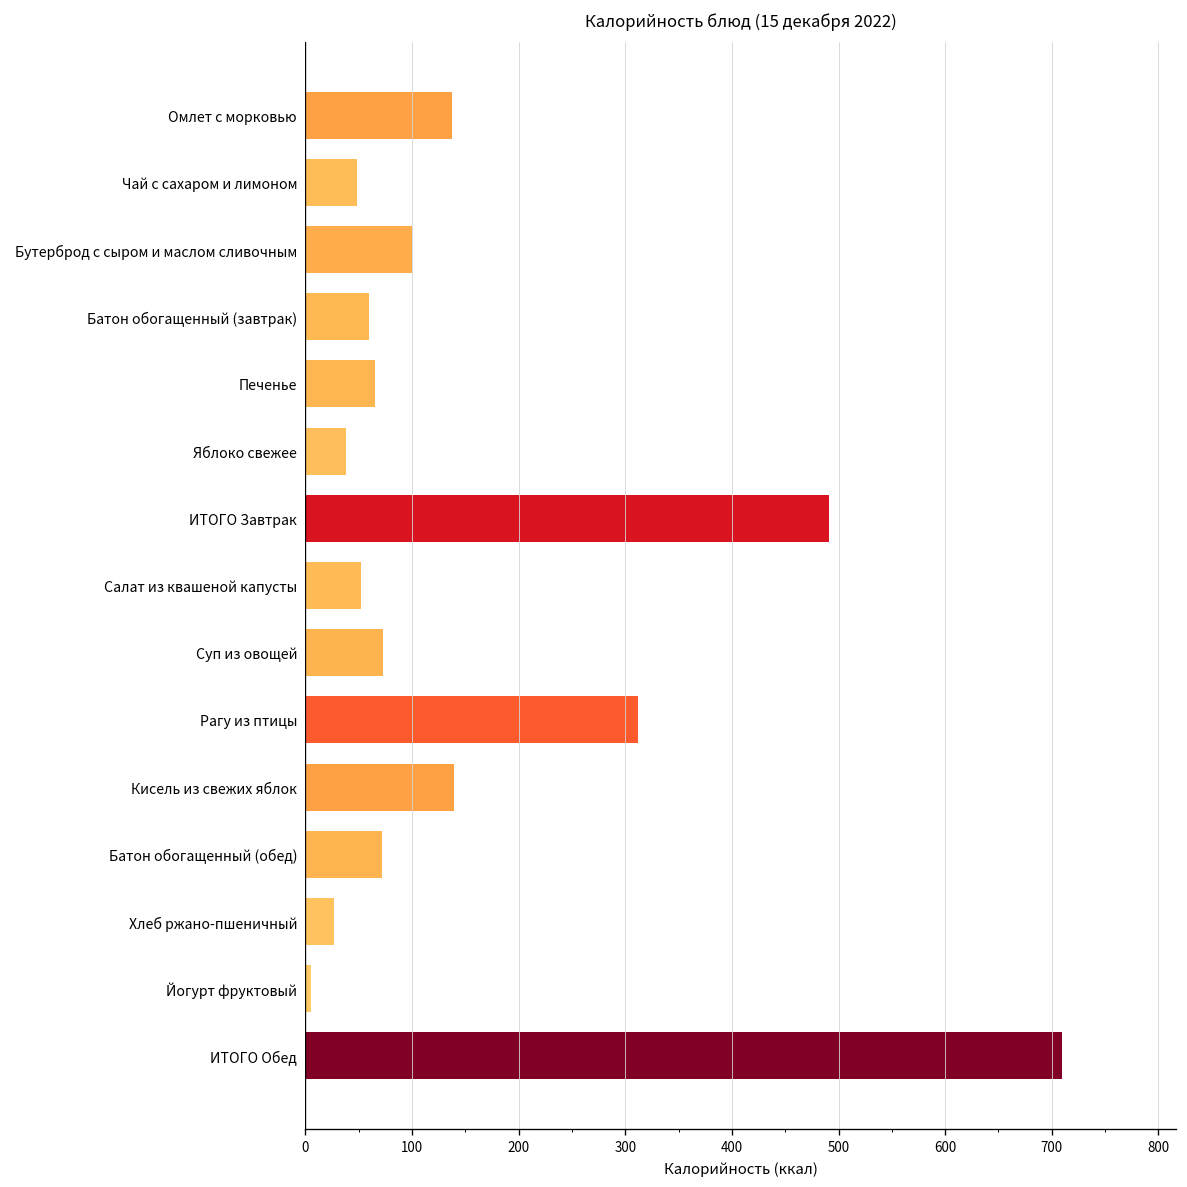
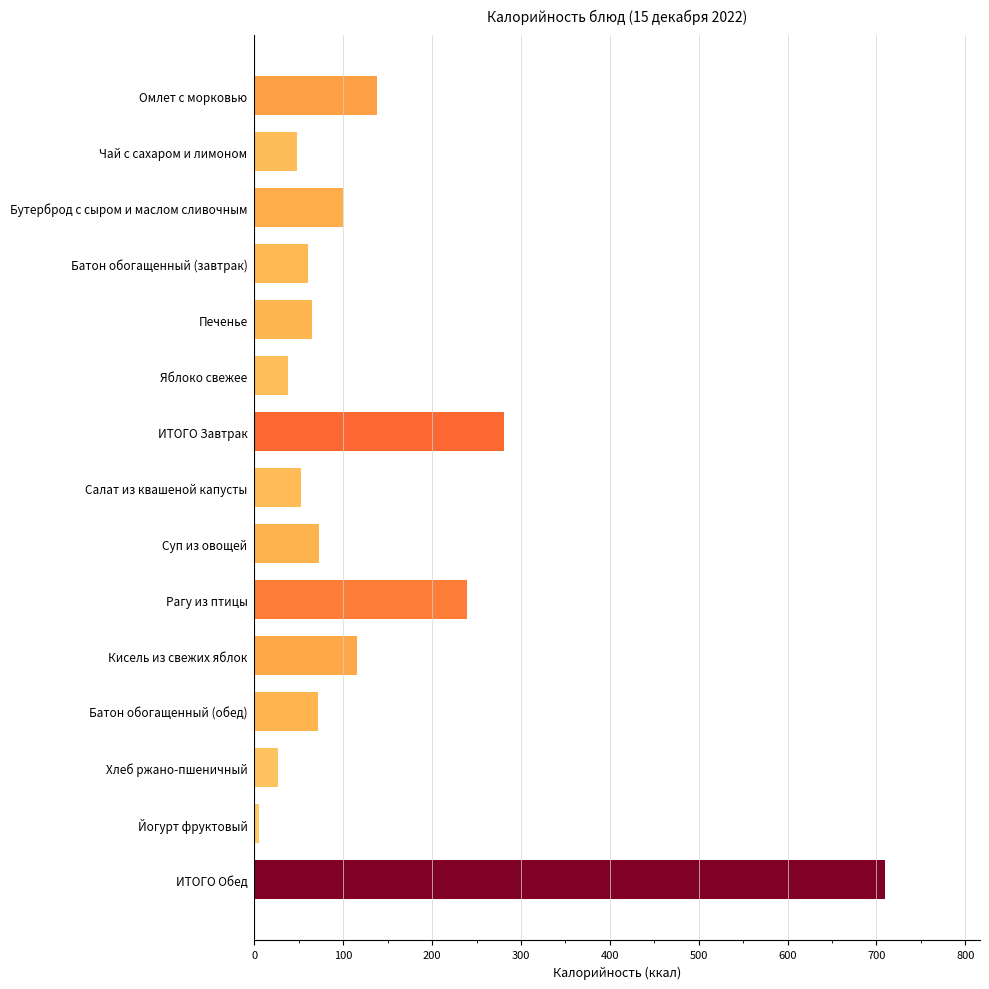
ИТОГО Завтрак: 490 -> 280
Рагу из птицы: 310 -> 240
Кисель из свежих яблок: 140 -> 120
